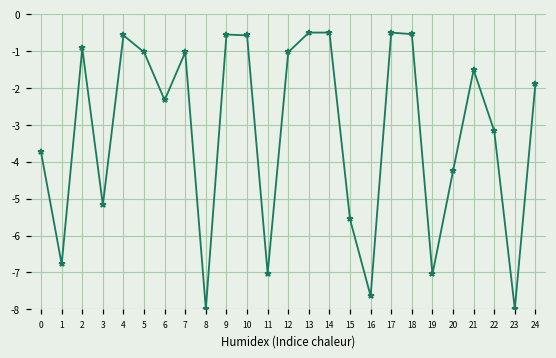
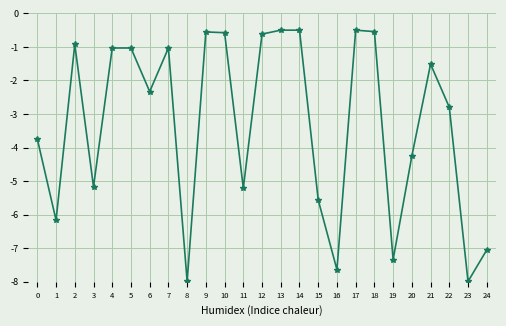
1: -6.8 -> -6.2
4: -0.6 -> -1.0
11: -7.0 -> -5.2
12: -1.0 -> -0.6
19: -7.0 -> -7.3
22: -3.2 -> -2.8
24: -1.9 -> -7.0
